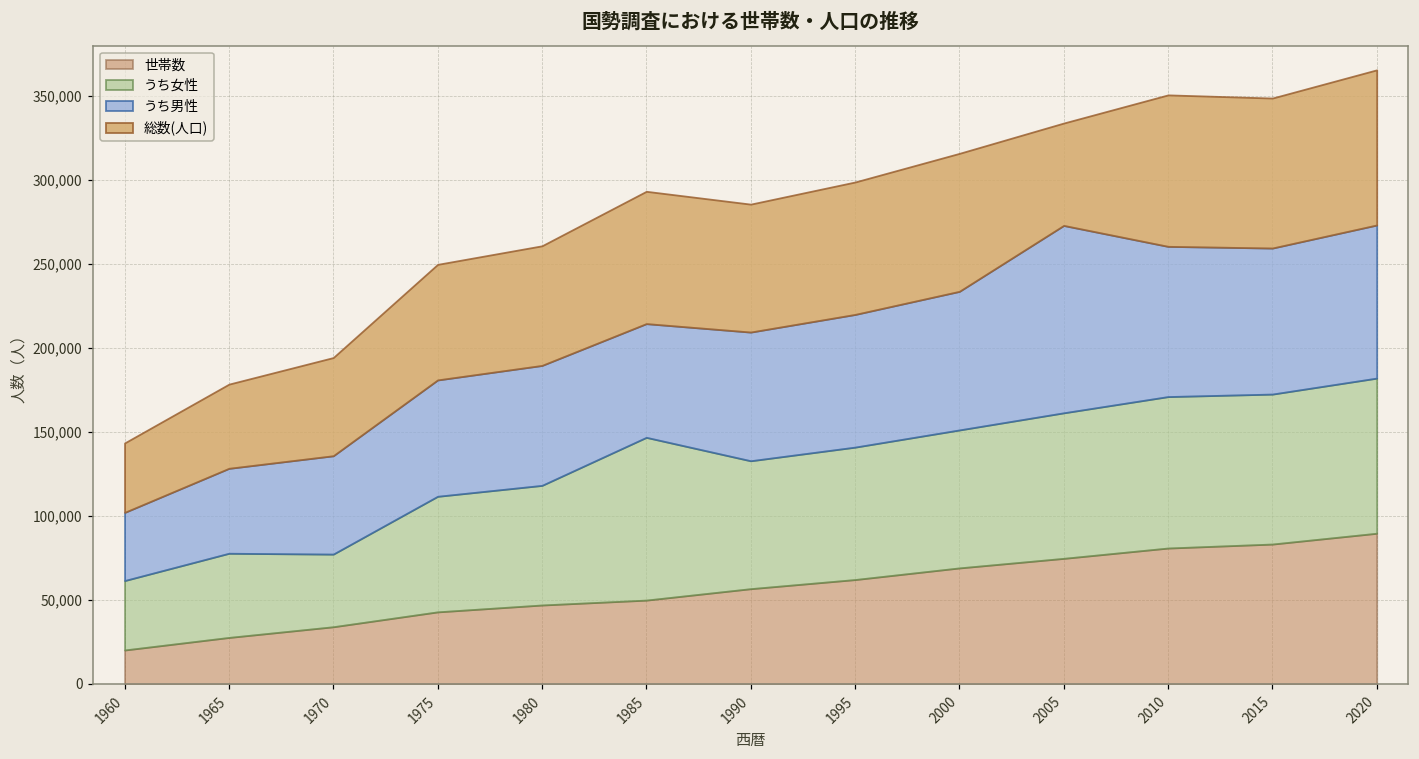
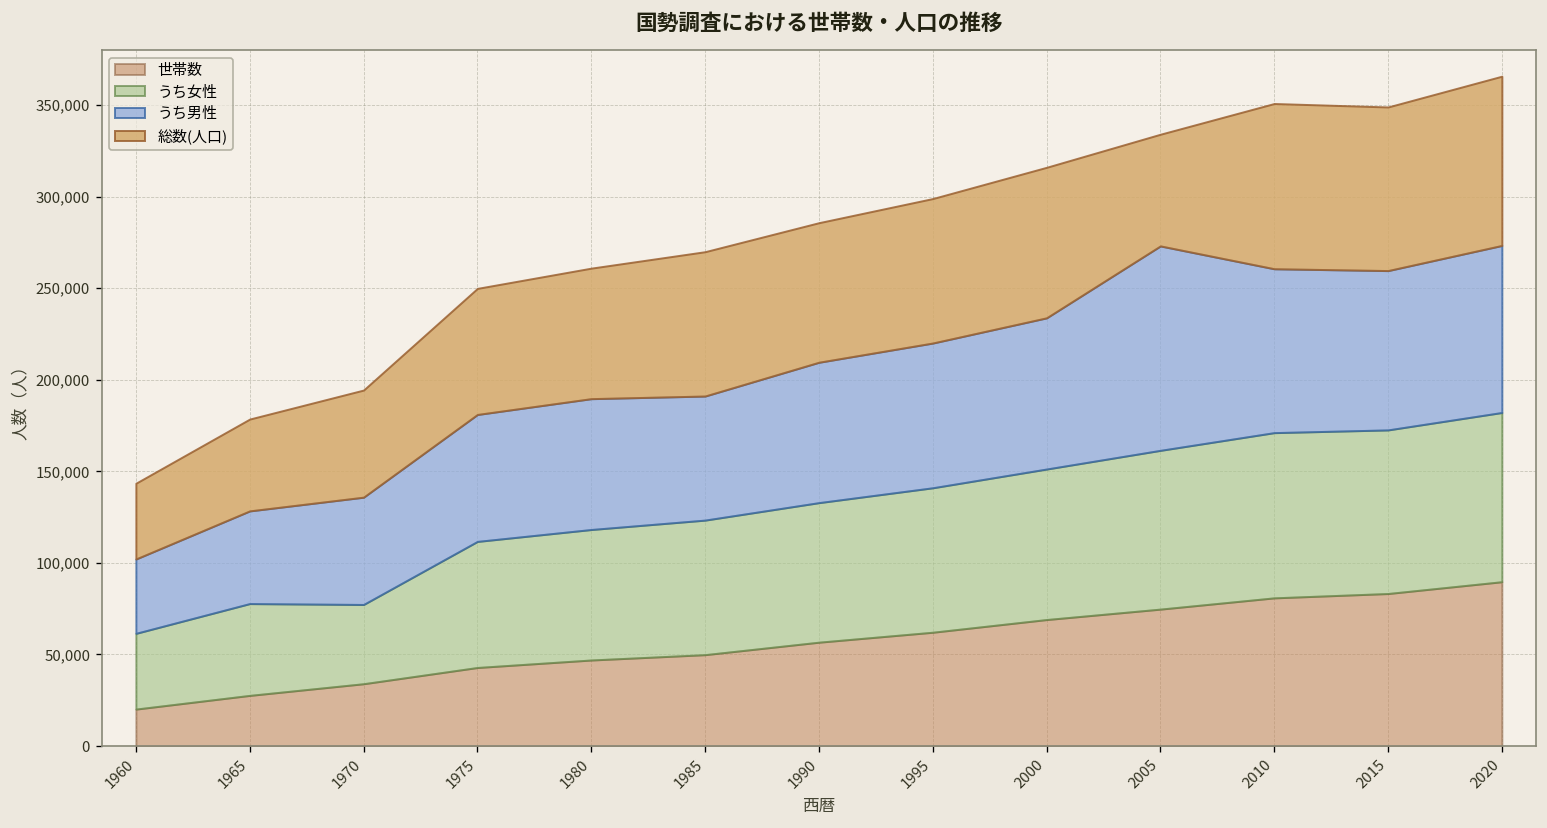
うち女性, 1985: 97,000 -> 73,000
